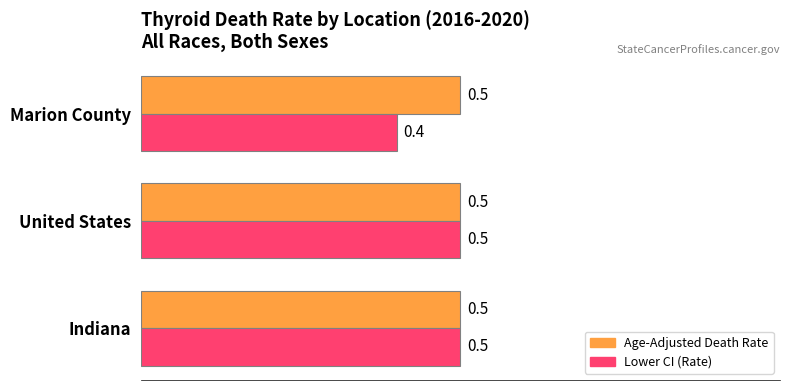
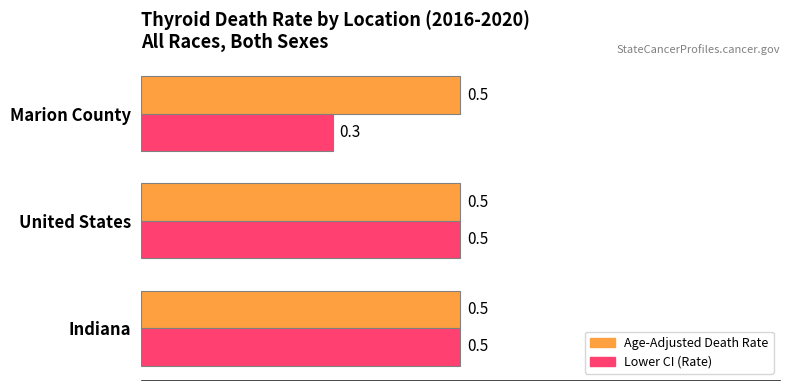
Lower CI (Rate), Marion County: 0.4 -> 0.3
